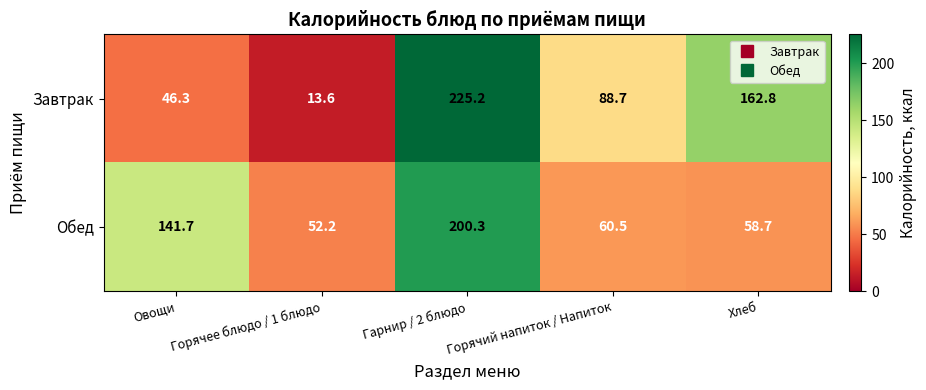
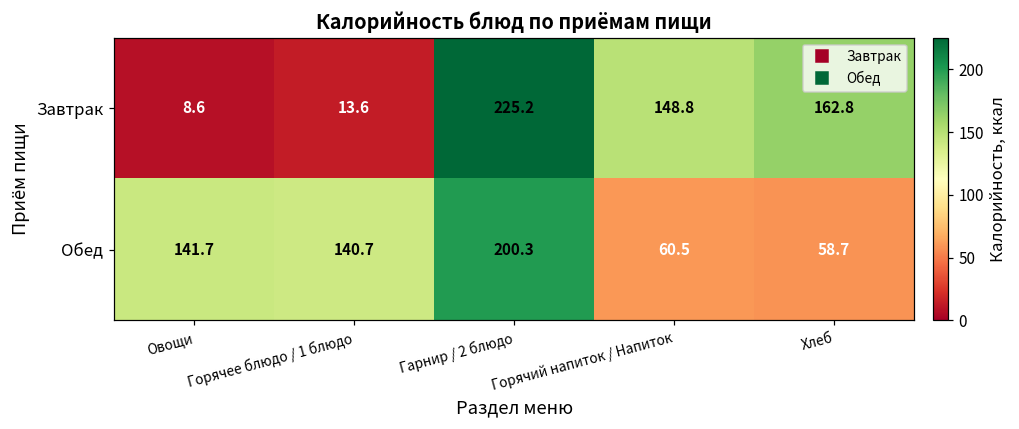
Завтрак, Овощи: 46.3 -> 8.6
Завтрак, Горячий напиток / Напиток: 88.7 -> 148.8
Обед, Горячее блюдо / 1 блюдо: 52.2 -> 140.7
